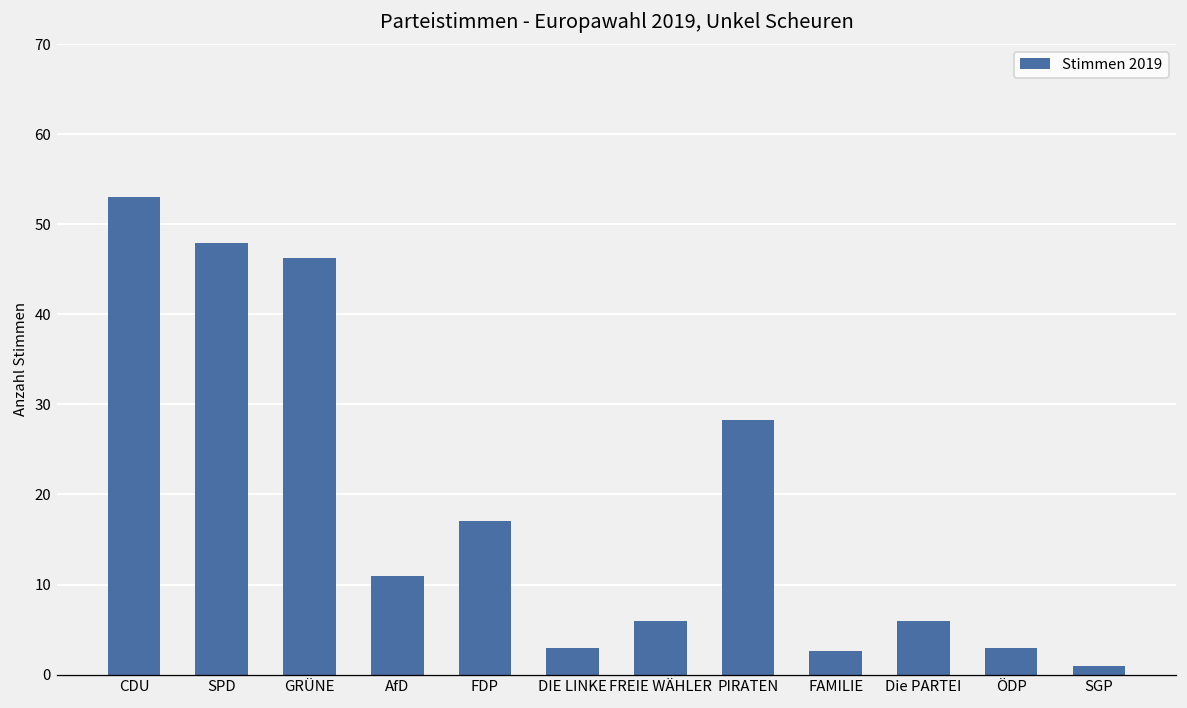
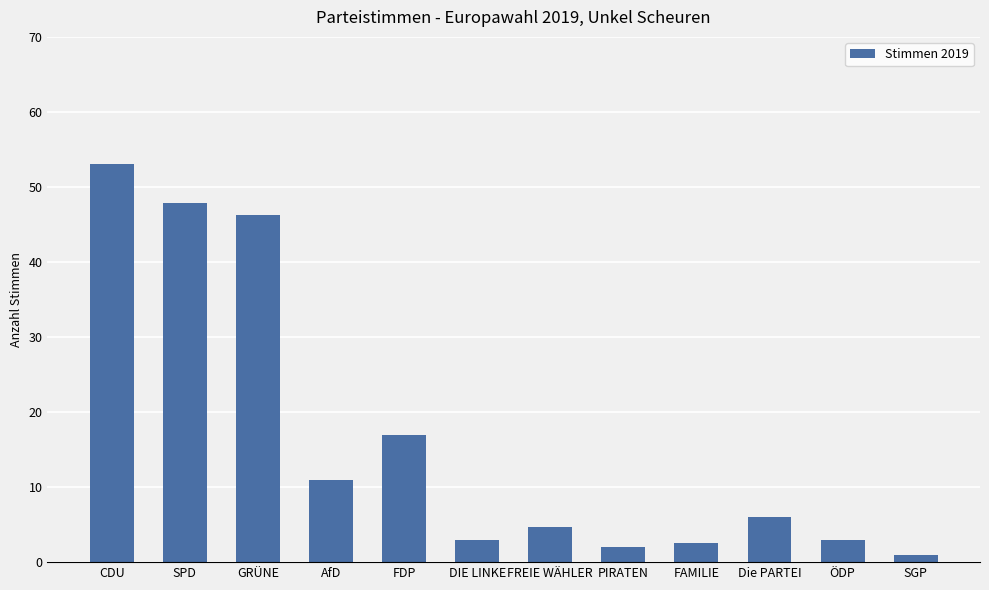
FREIE WÄHLER: 6 -> 5
PIRATEN: 28 -> 2
